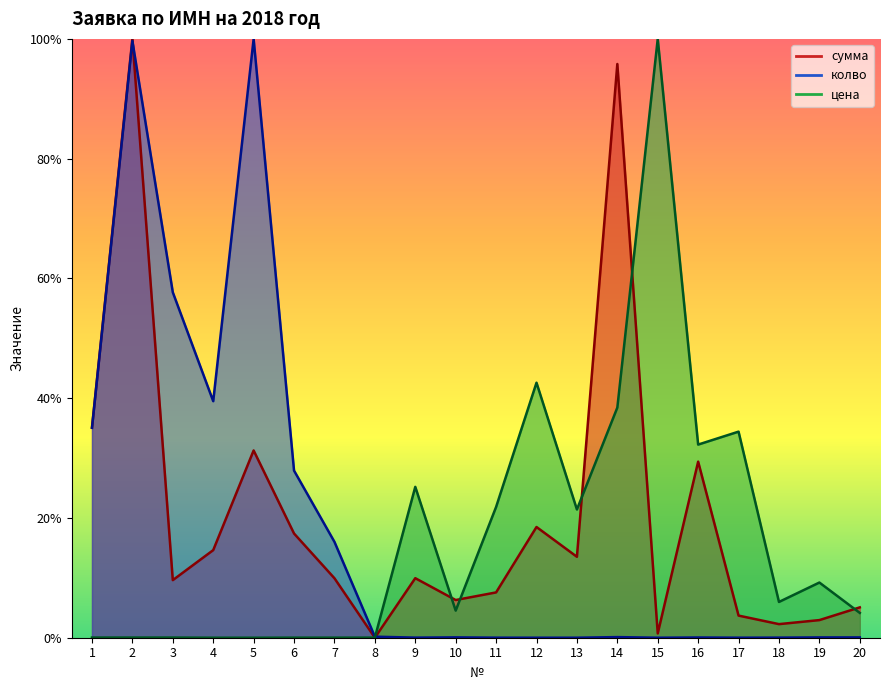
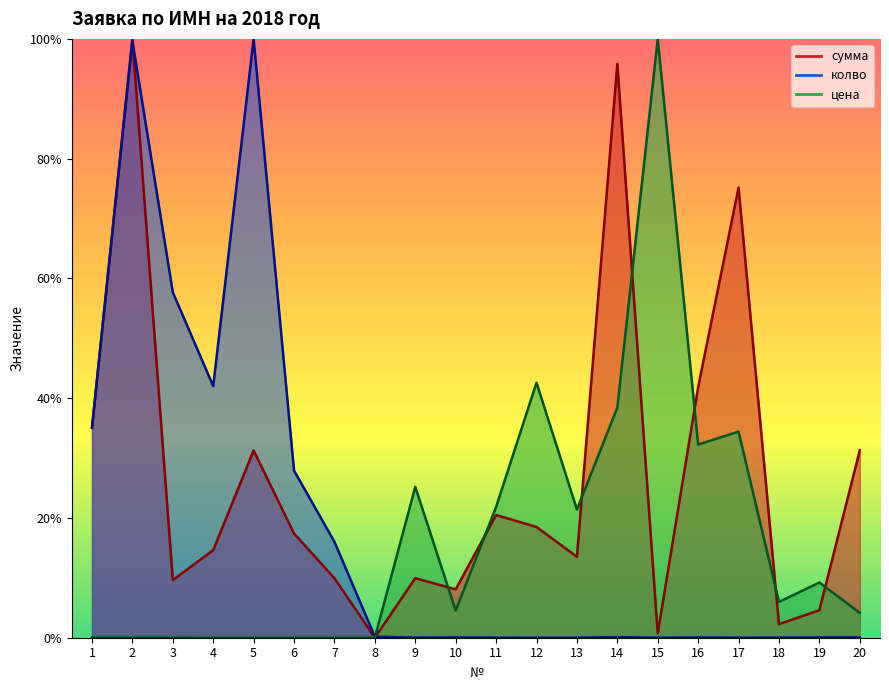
колво, 4: 40% -> 42%
сумма, 10: 6% -> 8%
сумма, 11: 8% -> 20%
сумма, 16: 29% -> 42%
сумма, 17: 4% -> 75%
сумма, 19: 3% -> 5%
сумма, 20: 5% -> 31%
